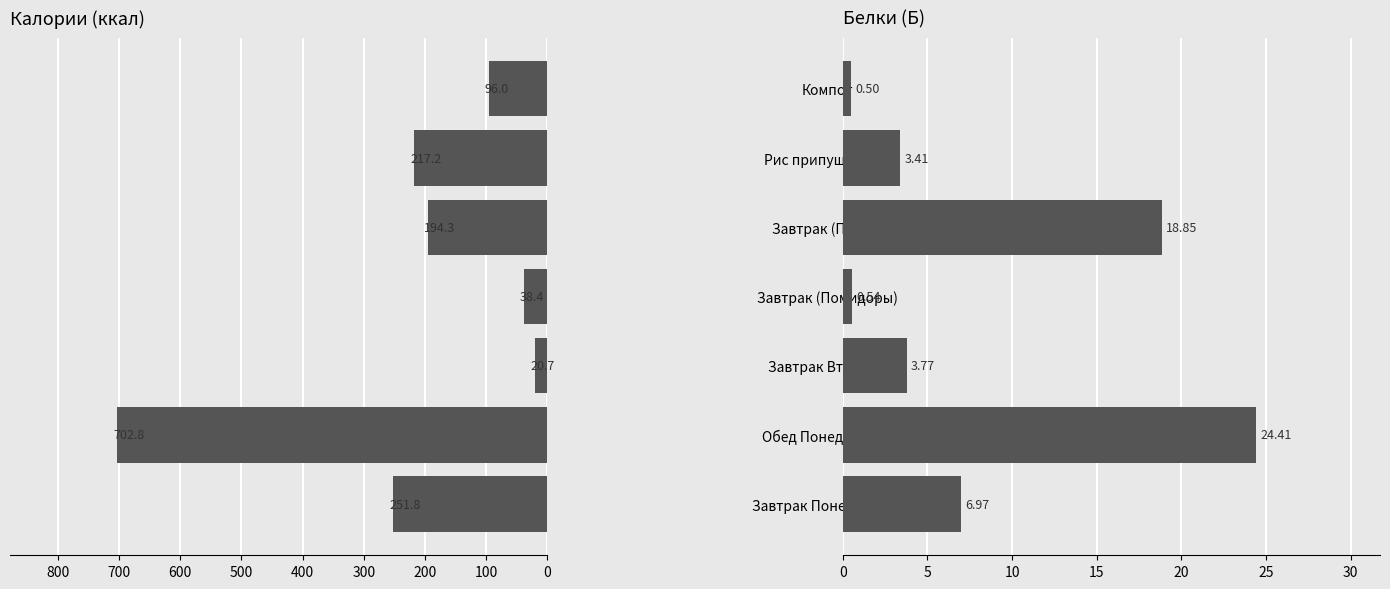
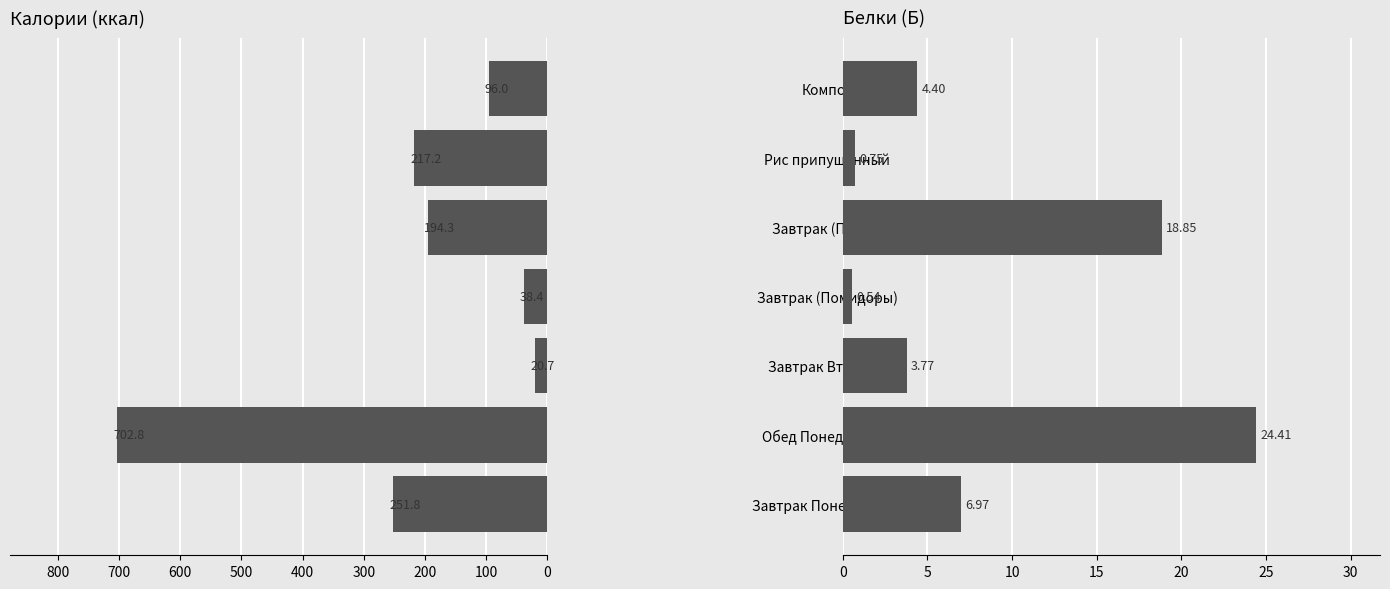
Белки (Б), Компот: 0.50 -> 4.40
Белки (Б), Рис припущенный: 3.41 -> 0.75
